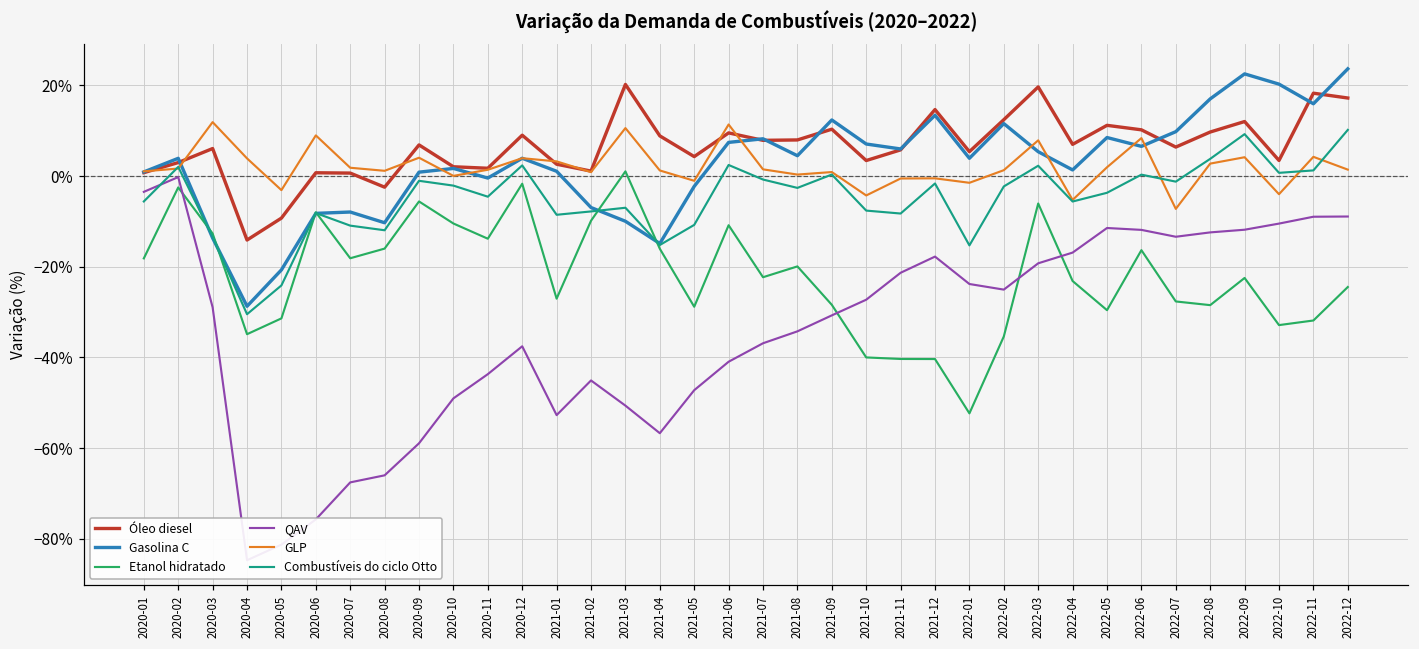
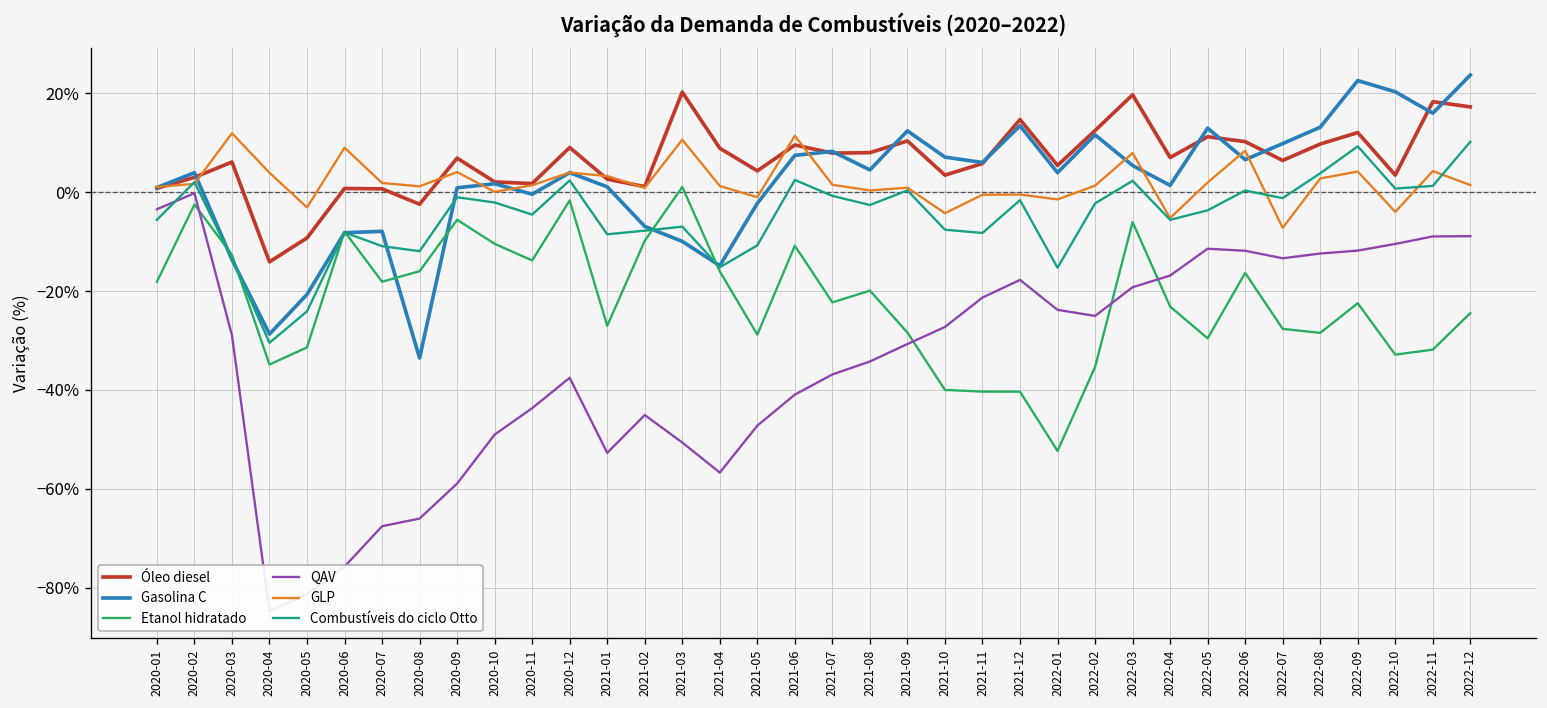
Gasolina C, 2020-08: -10% -> -34%
Gasolina C, 2022-05: 9% -> 13%
Gasolina C, 2022-08: 17% -> 13%
